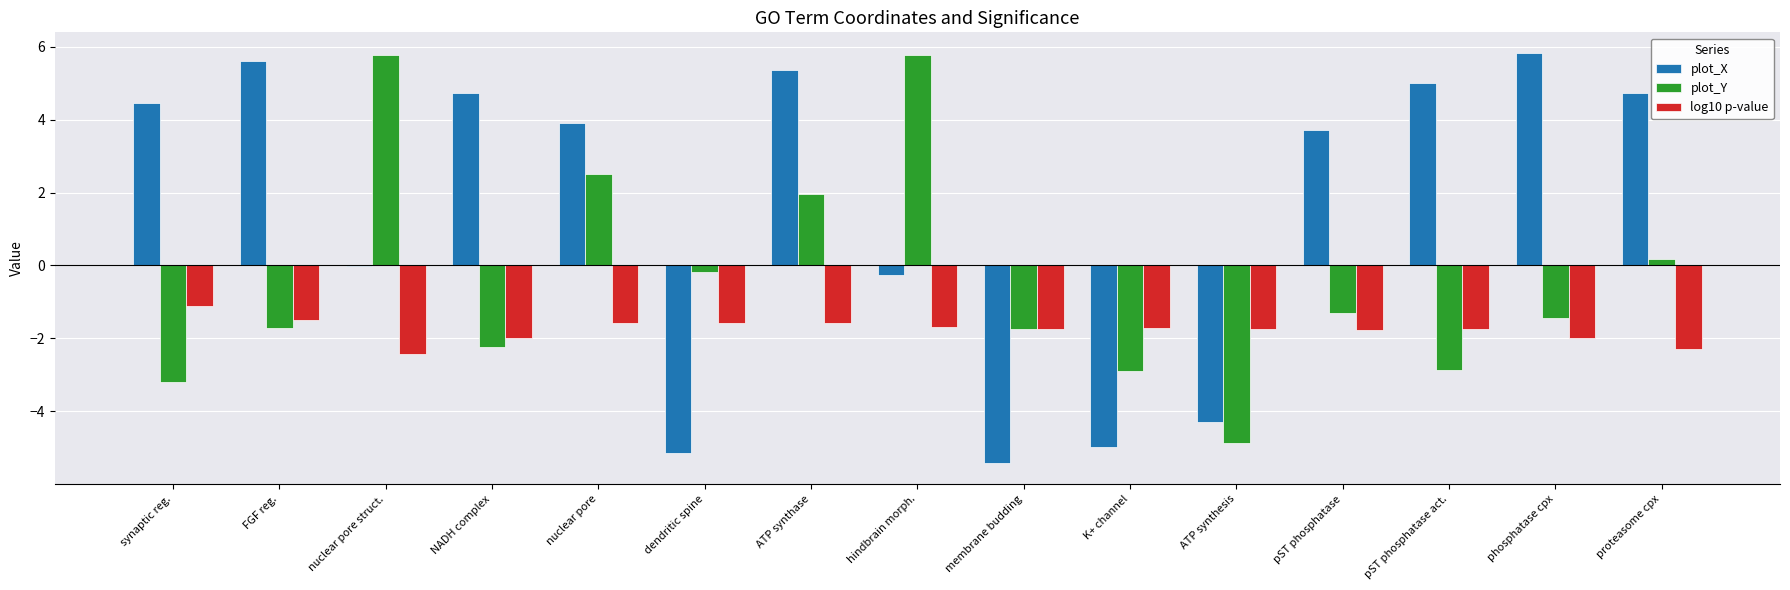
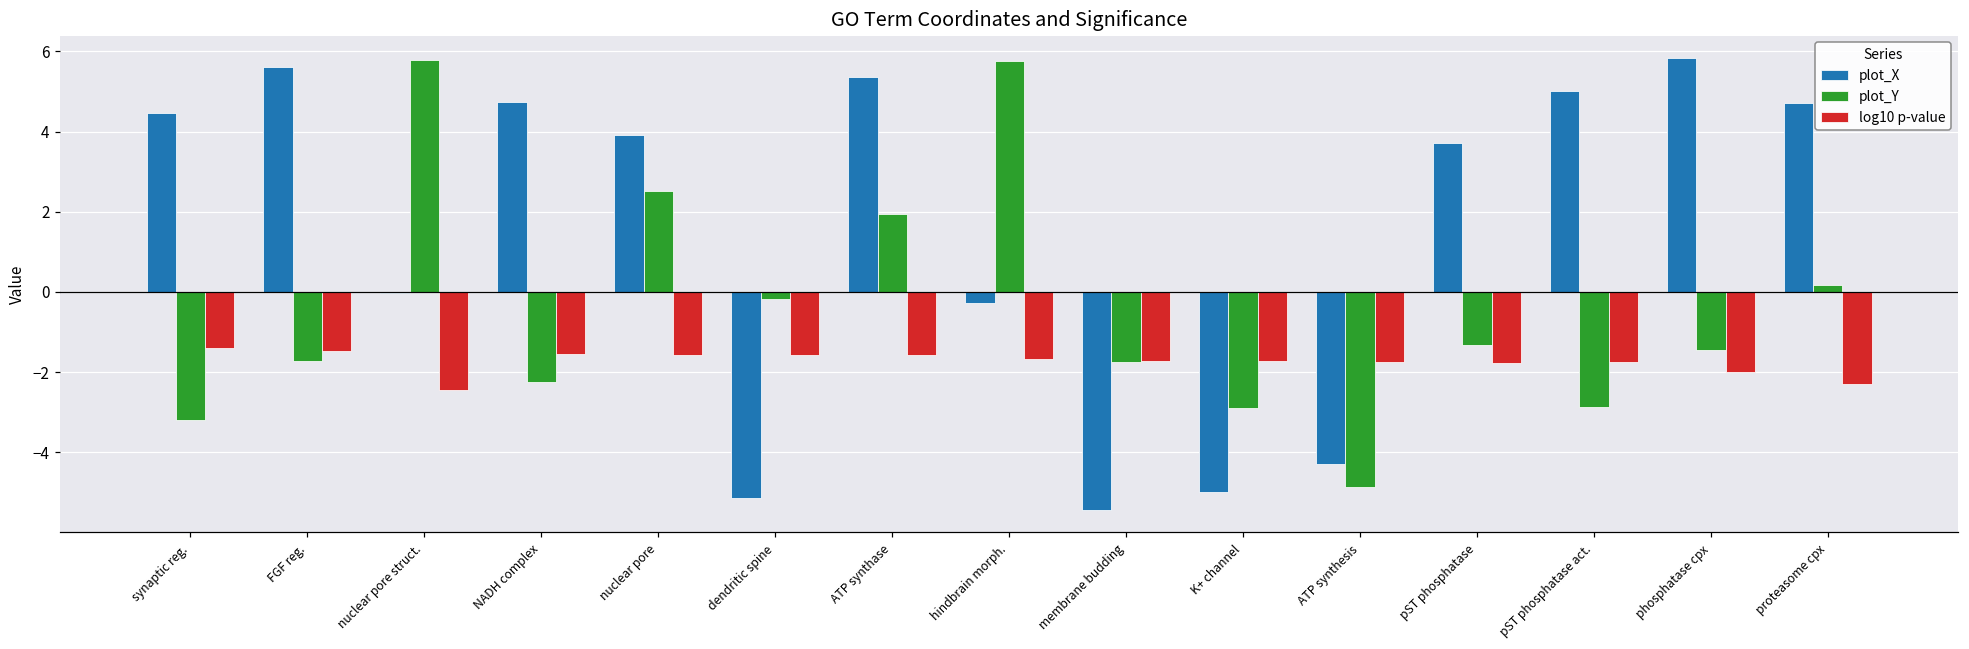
log10 p-value, synaptic reg.: -1.1 -> -1.4
log10 p-value, NADH complex: -2.0 -> -1.5
